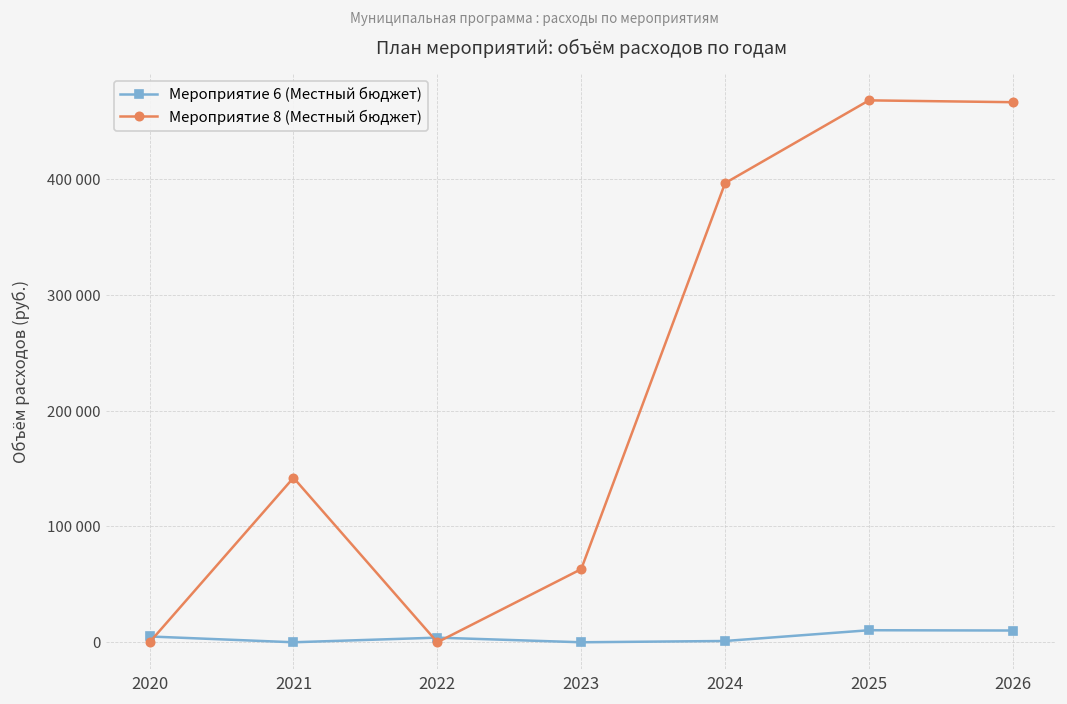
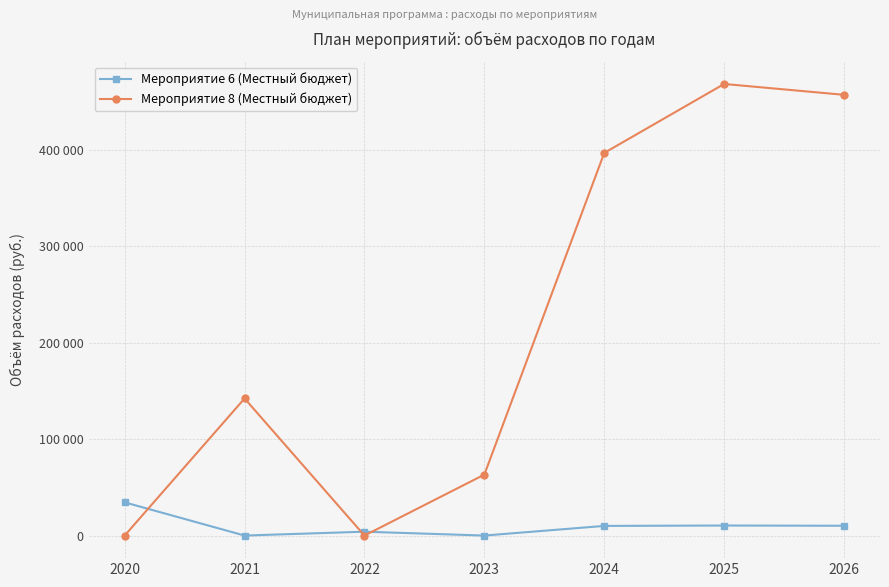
Мероприятие 6 (Местный бюджет), 2020: 10000 -> 30000
Мероприятие 6 (Местный бюджет), 2024: 0 -> 10000
Мероприятие 8 (Местный бюджет), 2026: 470000 -> 460000
